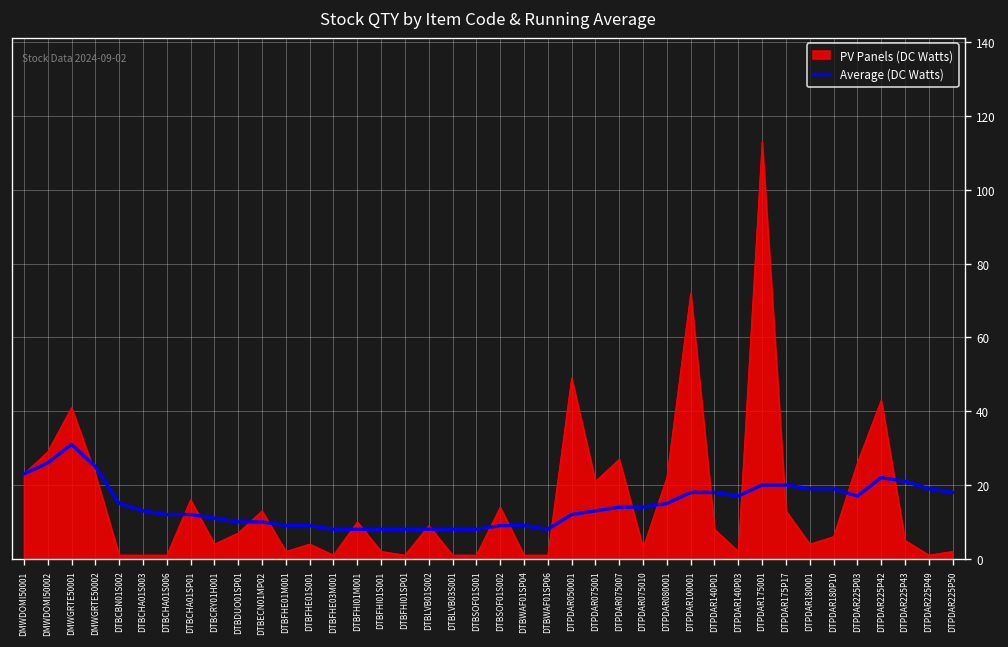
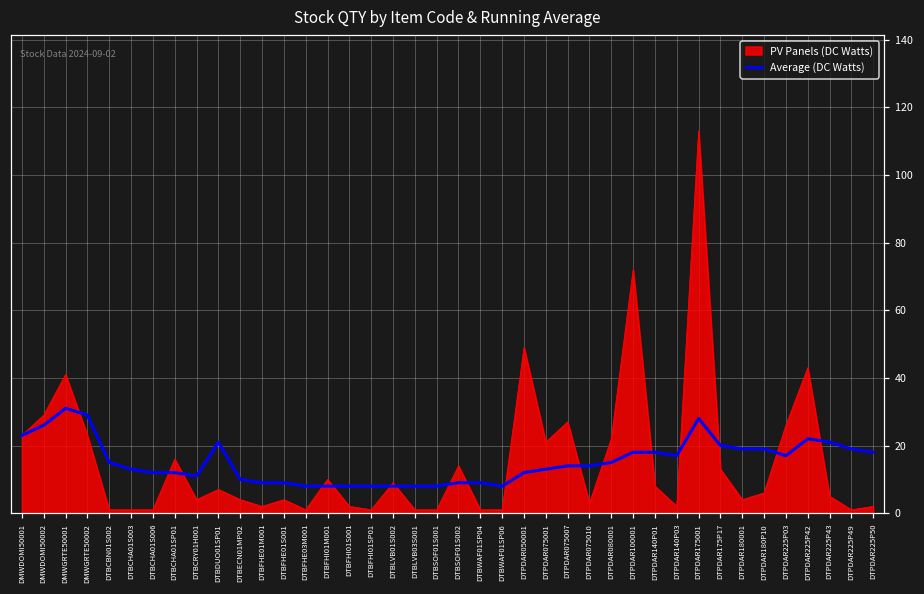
Average (DC Watts), DMWGRTE50002: 25 -> 29
Average (DC Watts), DTBDUO01SP01: 10 -> 21
PV Panels (DC Watts), DTBECN01MP02: 13 -> 4
Average (DC Watts), DTPDAR175001: 20 -> 28
